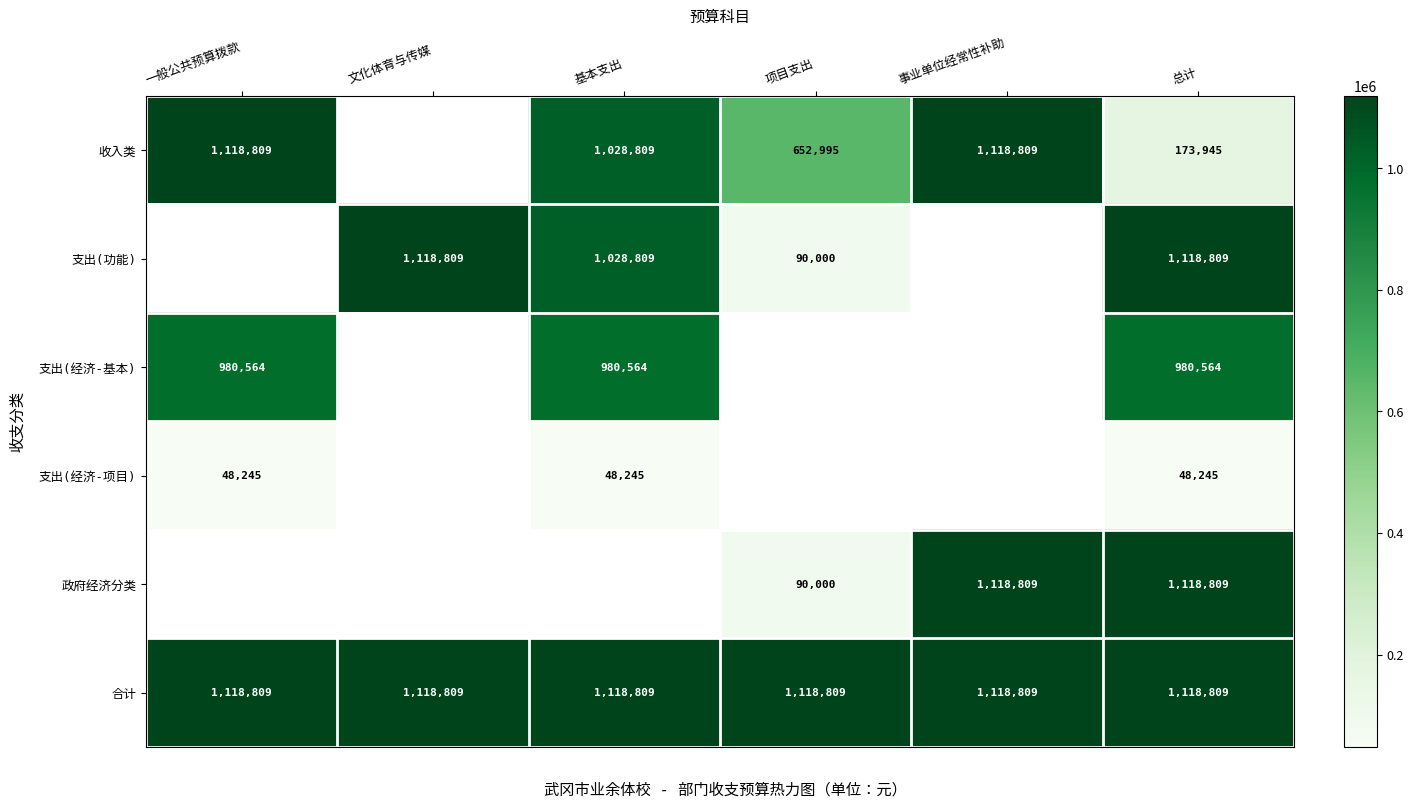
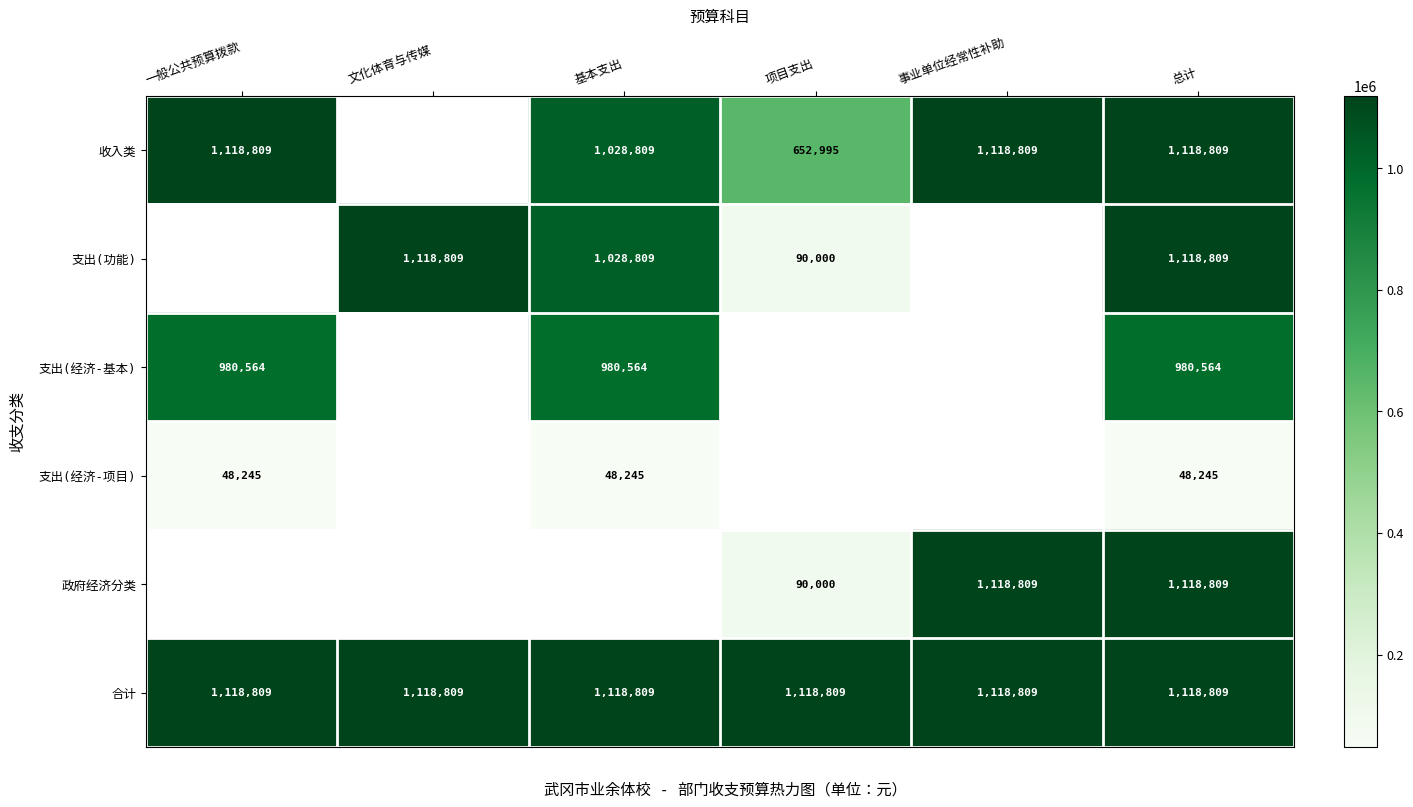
收入类, 总计: 173,945 -> 1,118,809
